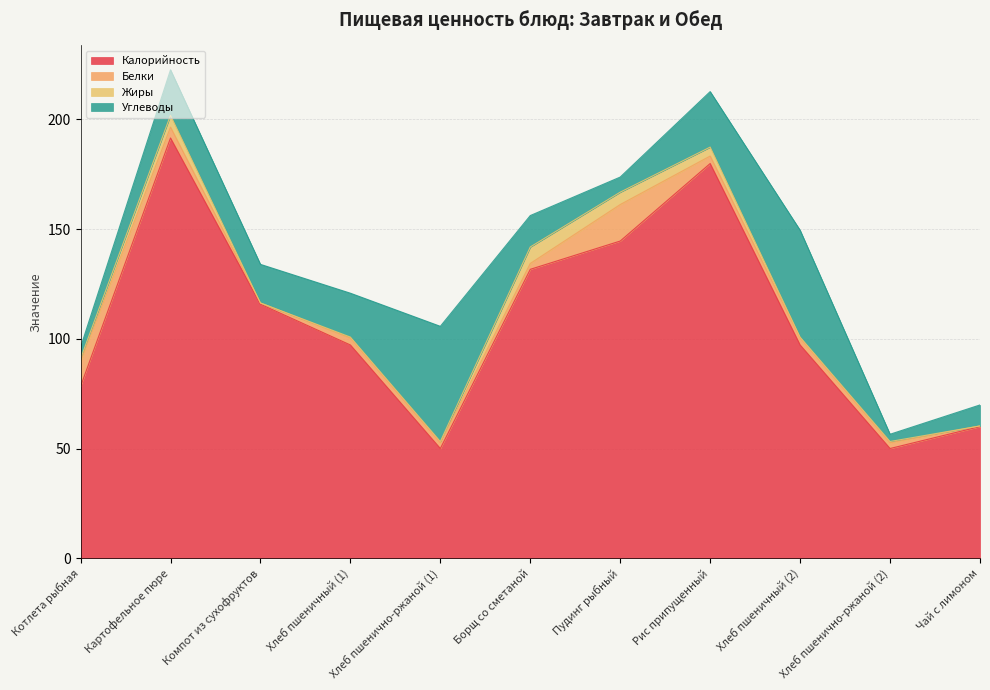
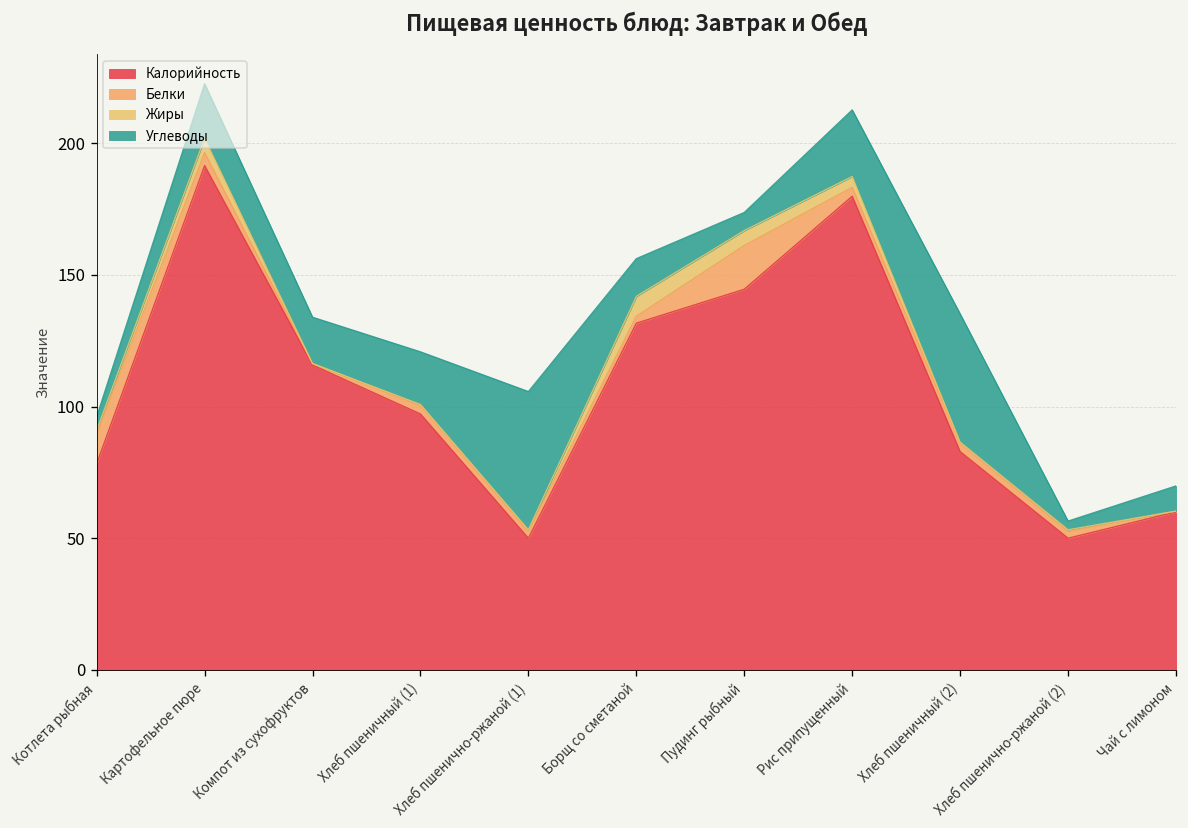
Калорийность, Хлеб пшеничный (2): 97 -> 83
